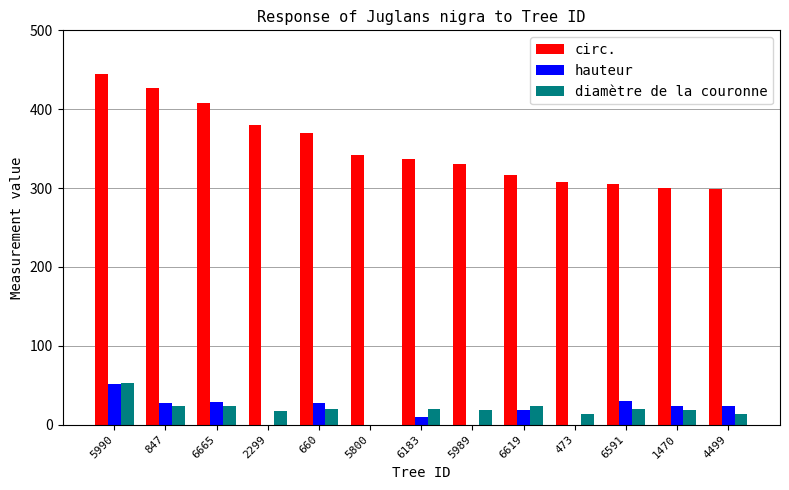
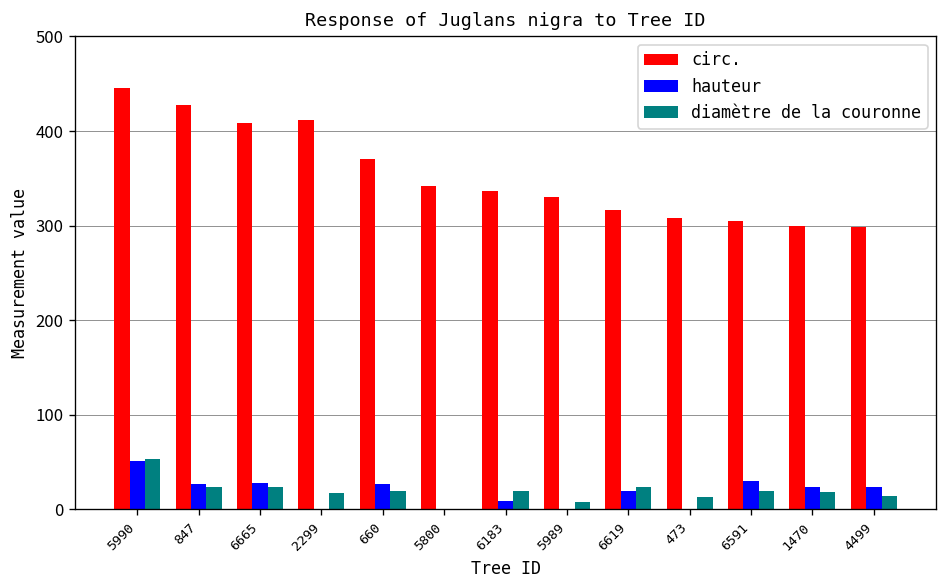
circ., 2299: 380 -> 410
diamètre de la couronne, 5989: 20 -> 10
